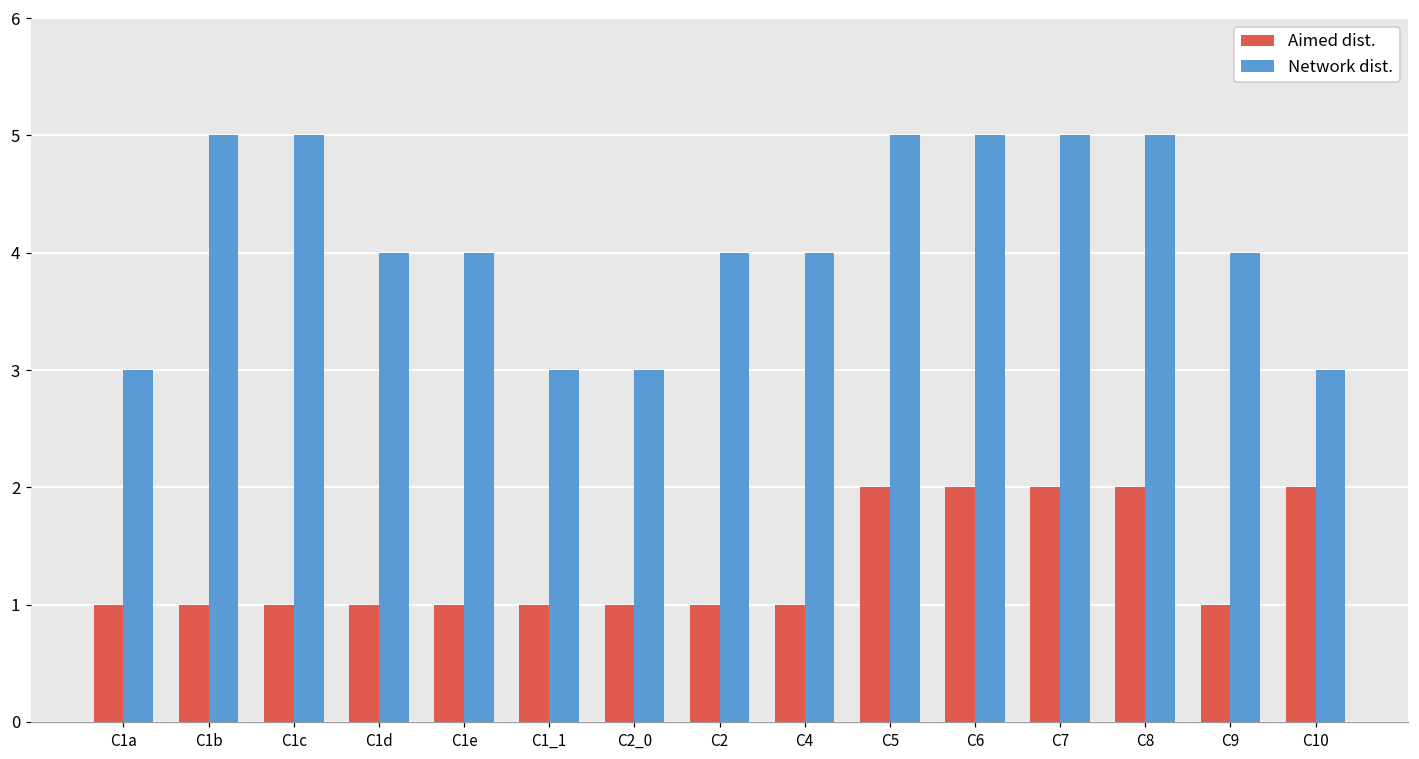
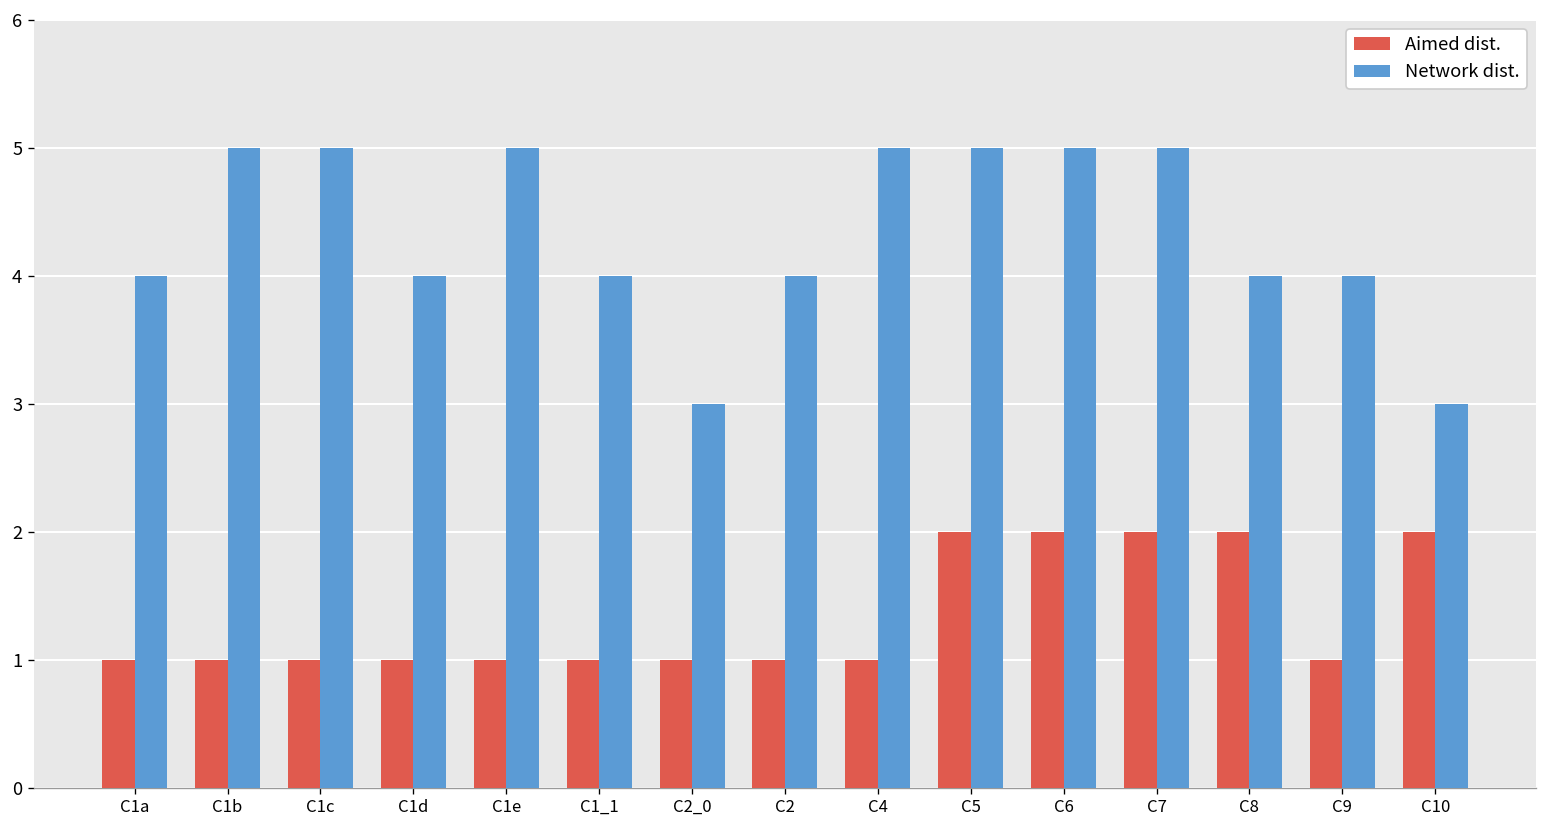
Network dist., C1a: 3 -> 4
Network dist., C1e: 4 -> 5
Network dist., C1_1: 3 -> 4
Network dist., C4: 4 -> 5
Network dist., C8: 5 -> 4
